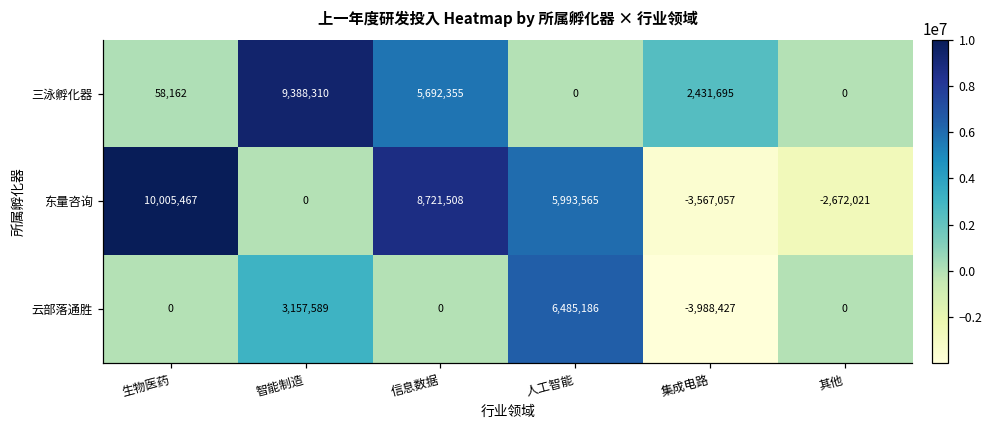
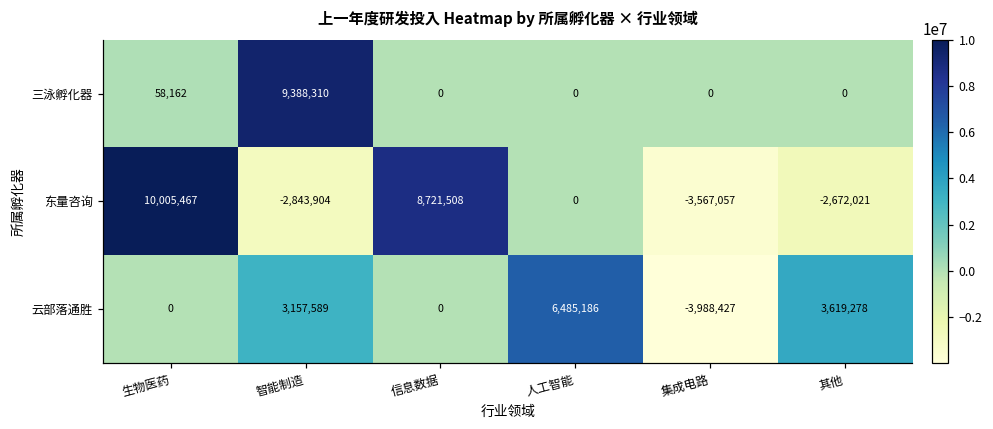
三泳孵化器, 信息数据: 5,692,355 -> 0
三泳孵化器, 集成电路: 2,431,695 -> 0
东量咨询, 智能制造: 0 -> -2,843,904
东量咨询, 人工智能: 5,993,565 -> 0
云部落通胜, 其他: 0 -> 3,619,278
